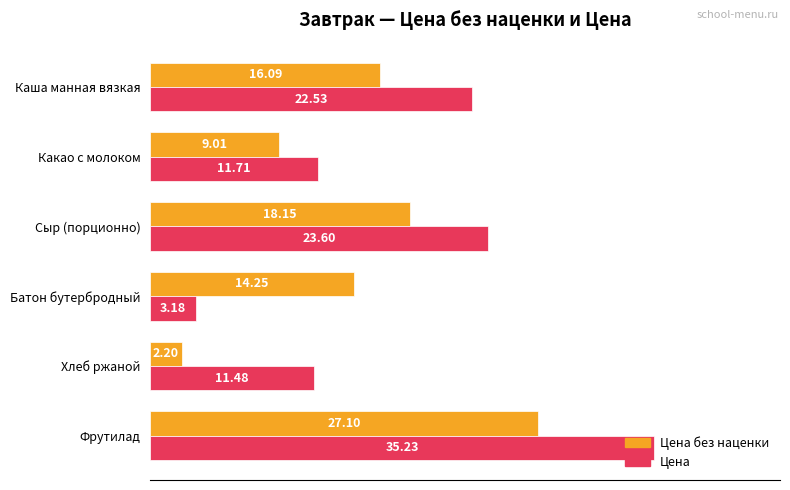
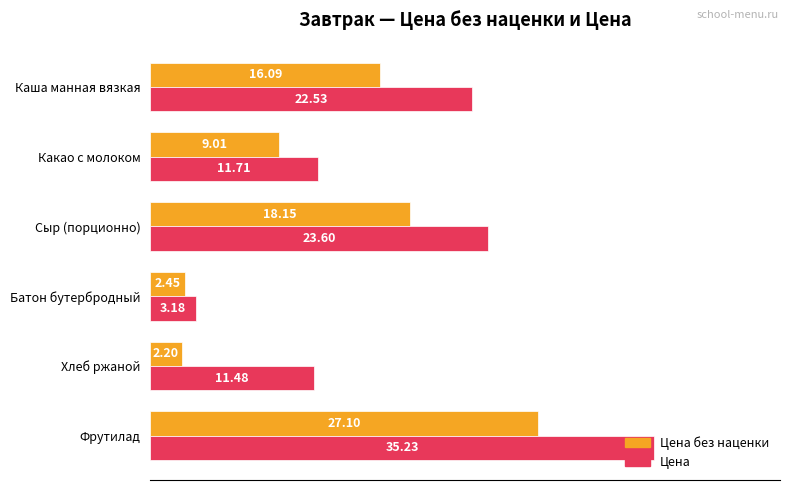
Цена без наценки, Батон бутербродный: 14.25 -> 2.45
